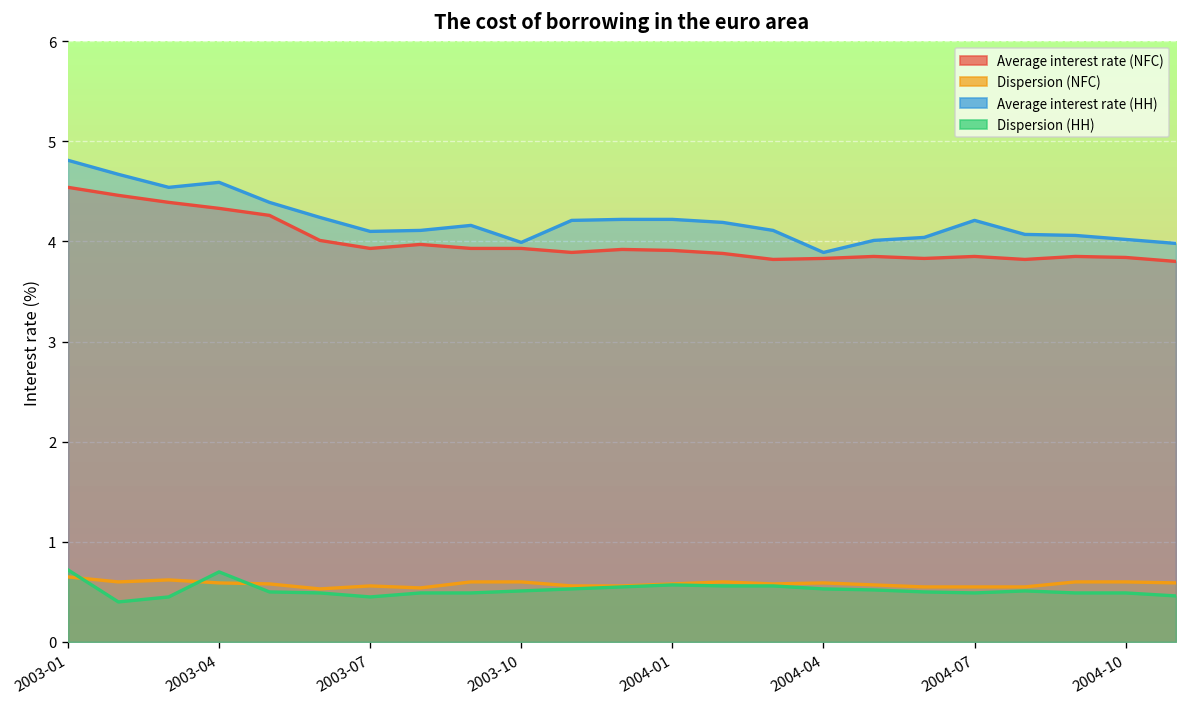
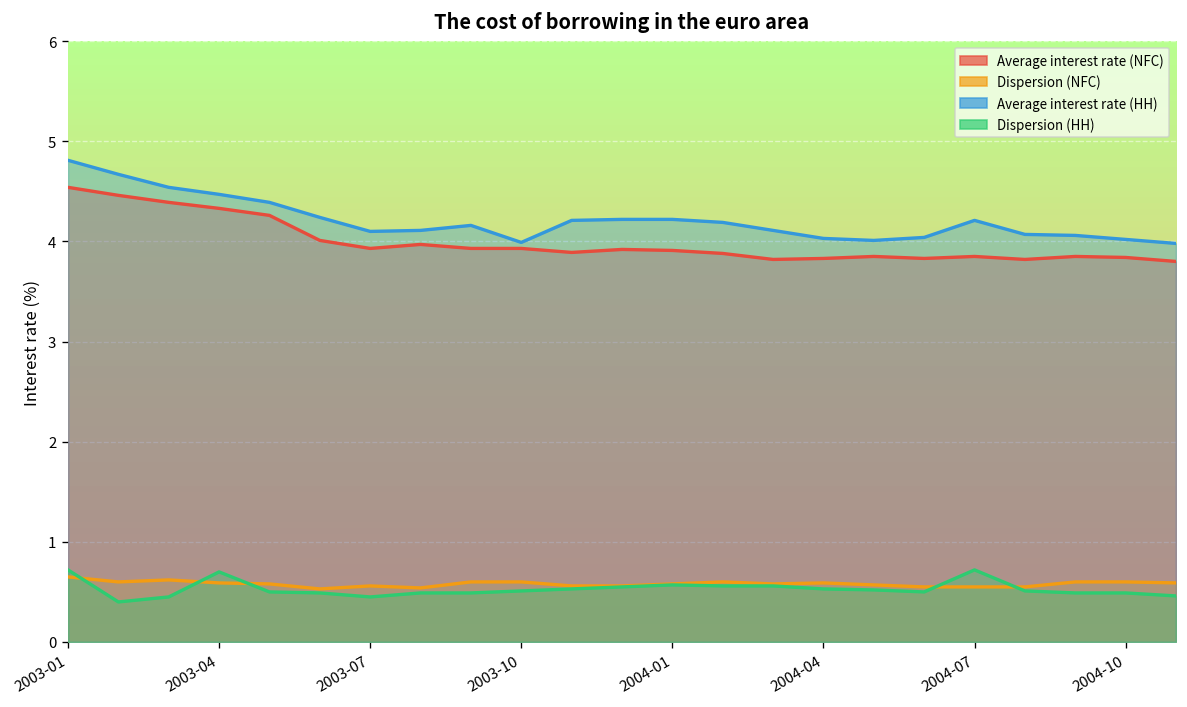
Average interest rate (HH), 2003-04: 4.6 -> 4.5
Average interest rate (HH), 2004-04: 3.9 -> 4.0
Dispersion (HH), 2004-07: 0.5 -> 0.7
